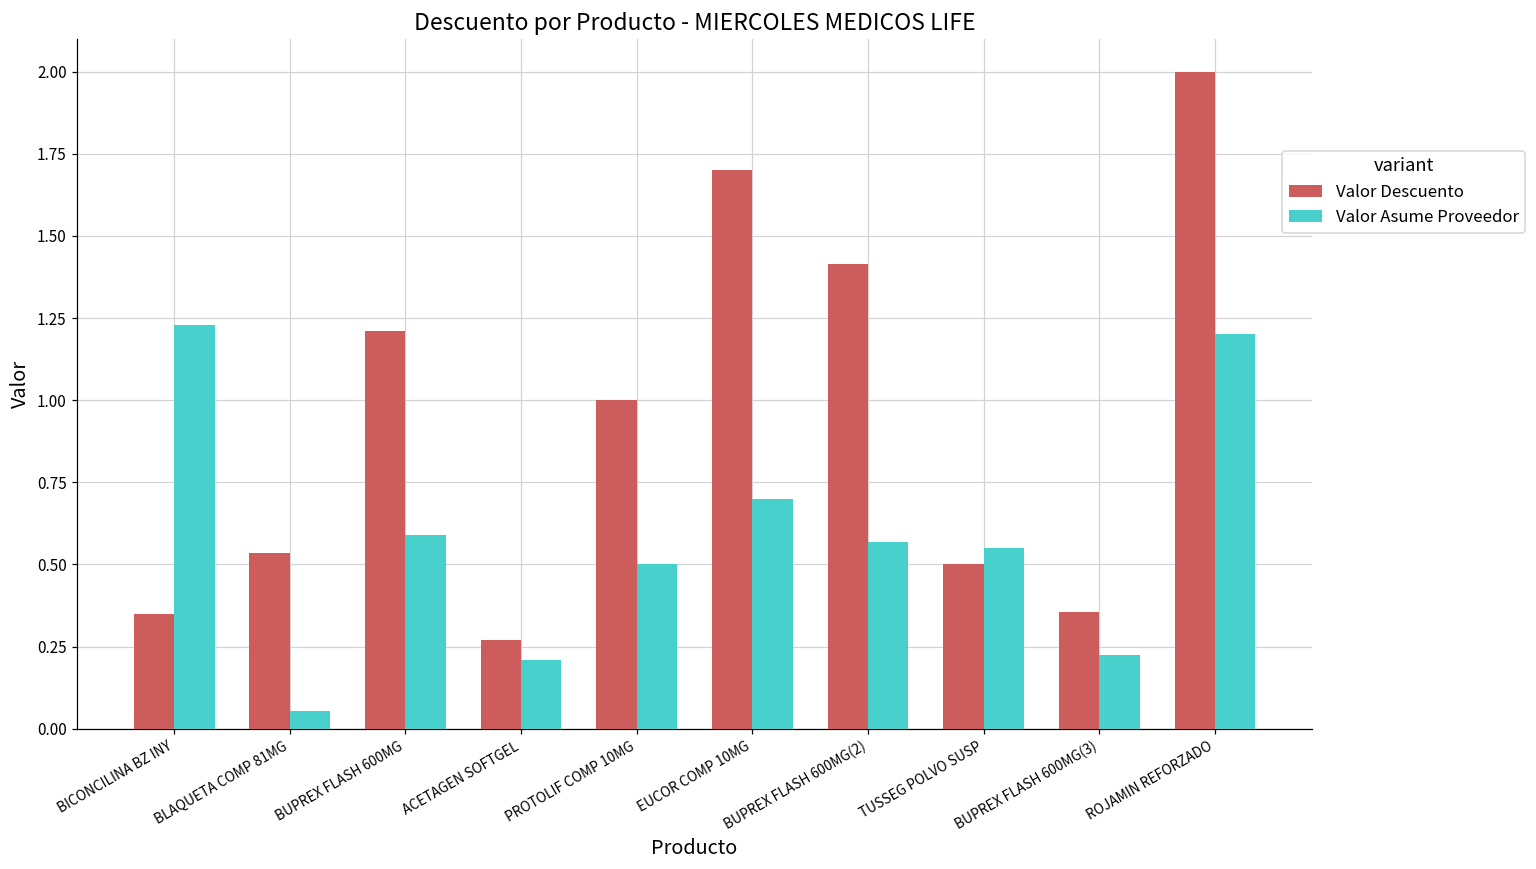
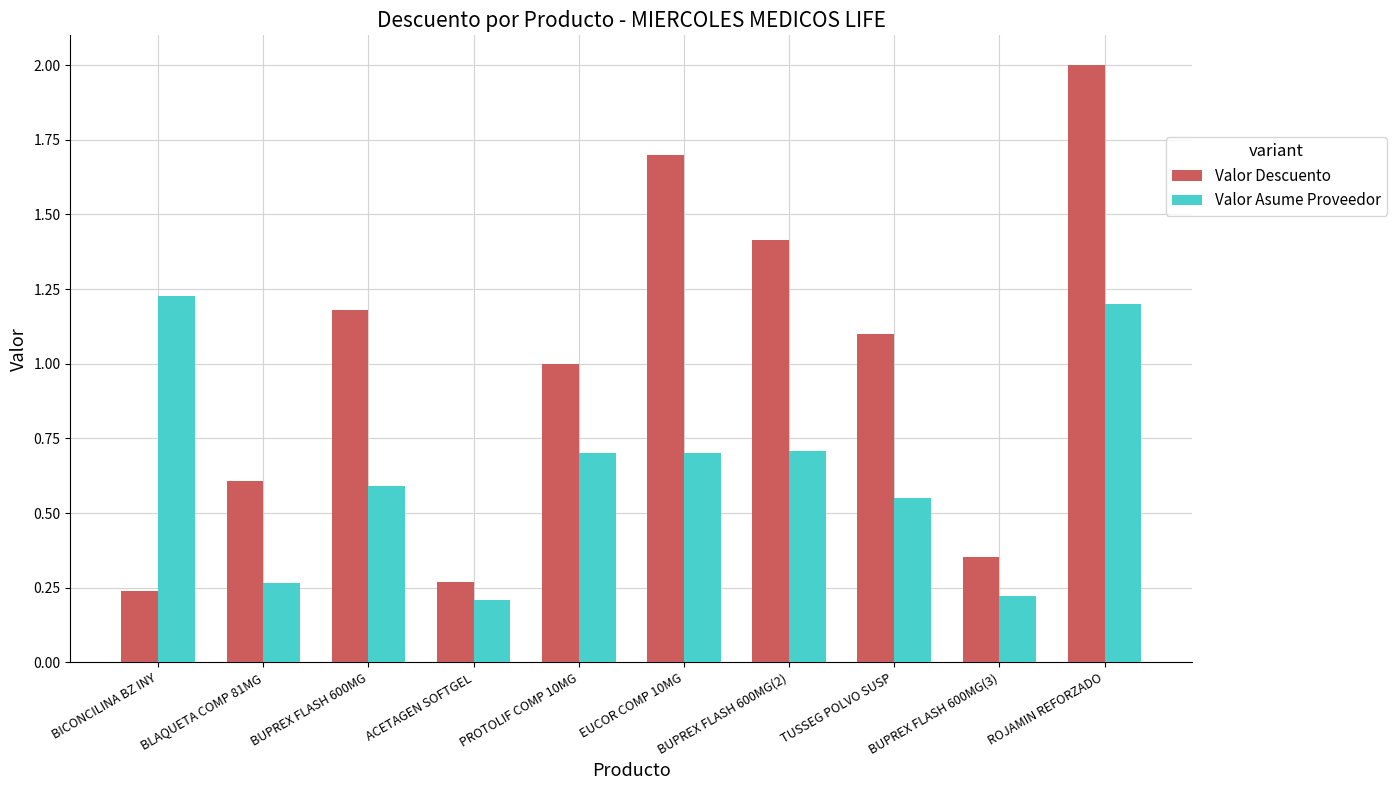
Valor Descuento, BICONCILINA BZ INY: 0.35 -> 0.24
Valor Descuento, BLAQUETA COMP 81MG: 0.53 -> 0.61
Valor Asume Proveedor, BLAQUETA COMP 81MG: 0.05 -> 0.27
Valor Descuento, BUPREX FLASH 600MG: 1.21 -> 1.18
Valor Asume Proveedor, PROTOLIF COMP 10MG: 0.5 -> 0.7
Valor Asume Proveedor, BUPREX FLASH 600MG(2): 0.57 -> 0.71
Valor Descuento, TUSSEG POLVO SUSP: 0.5 -> 1.1
